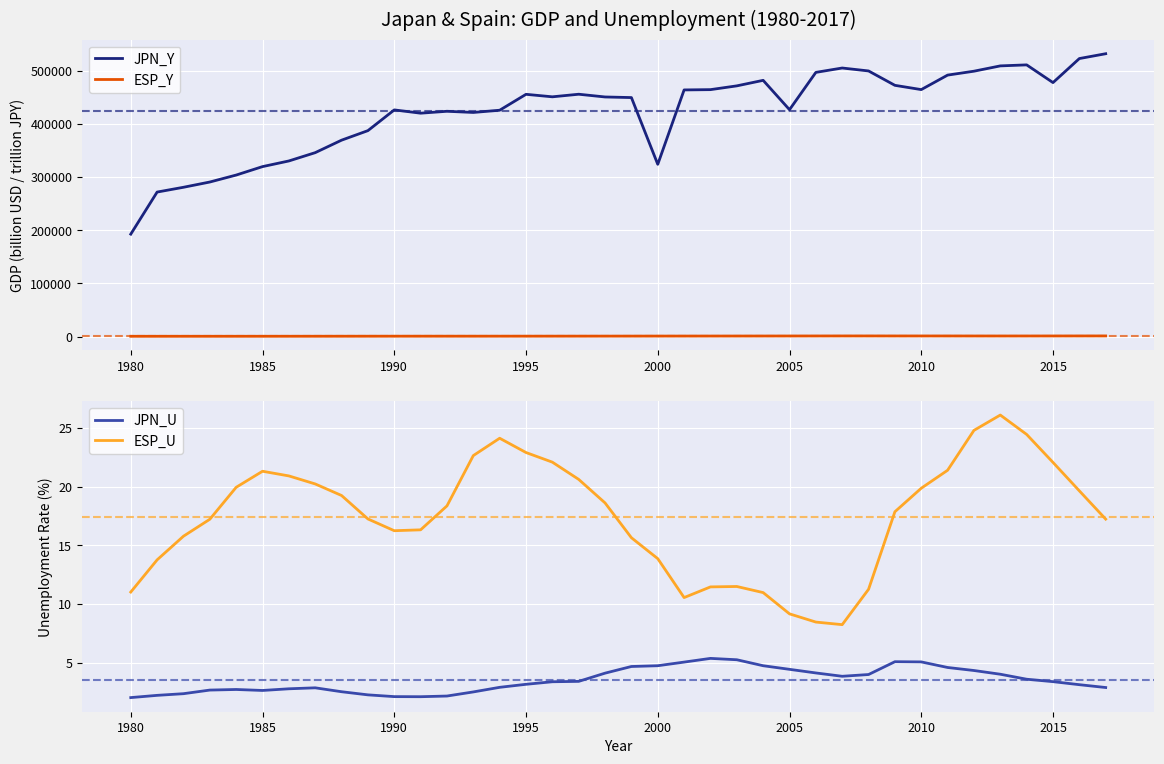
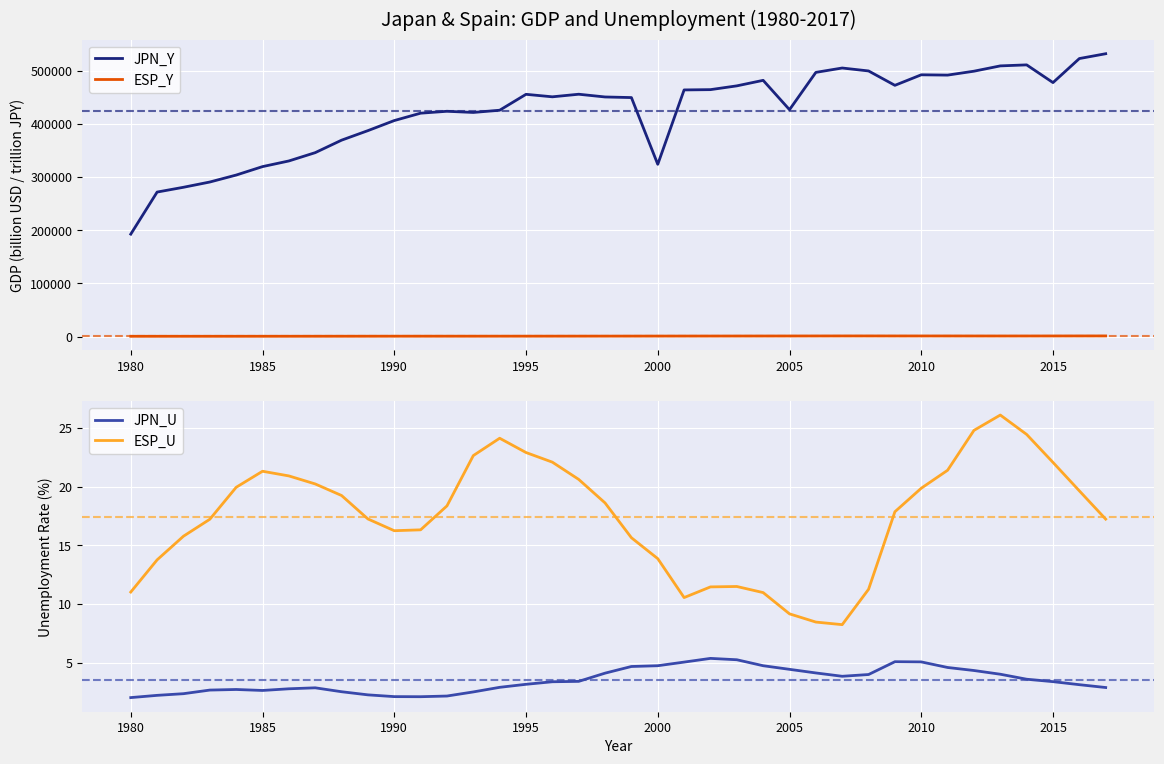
Japan & Spain: GDP and Unemployment (1980-2017), JPN_Y, 1990: 430000 -> 410000
Japan & Spain: GDP and Unemployment (1980-2017), JPN_Y, 2010: 460000 -> 490000
